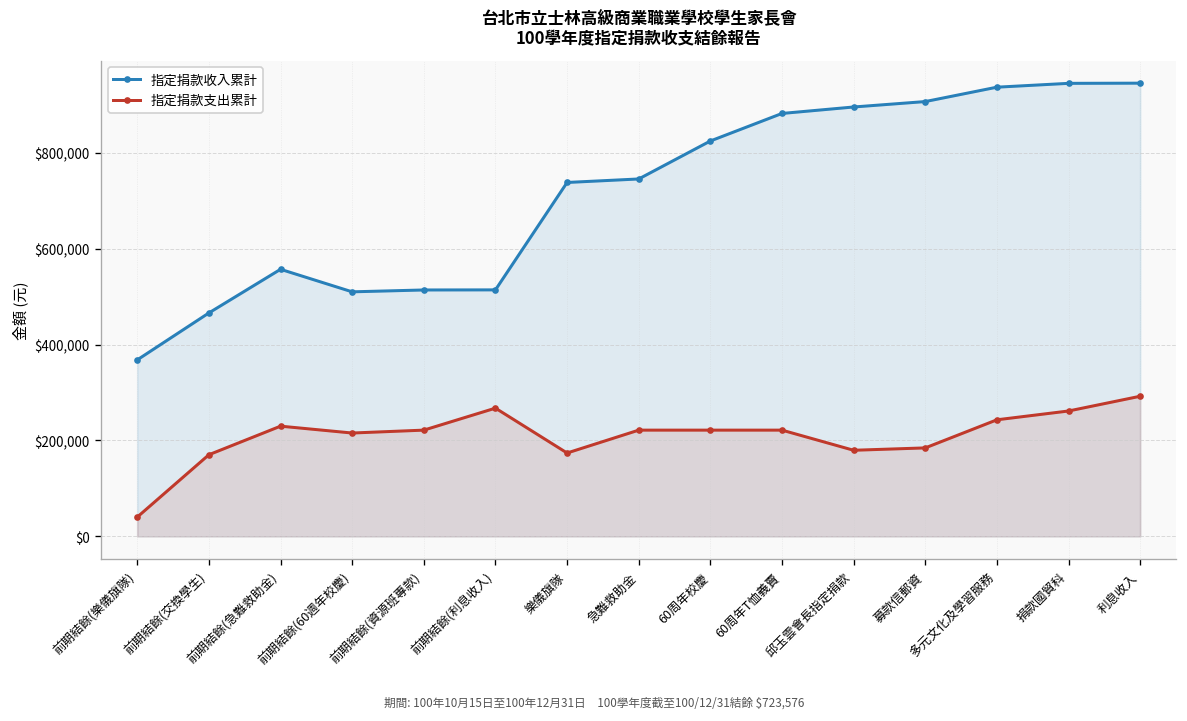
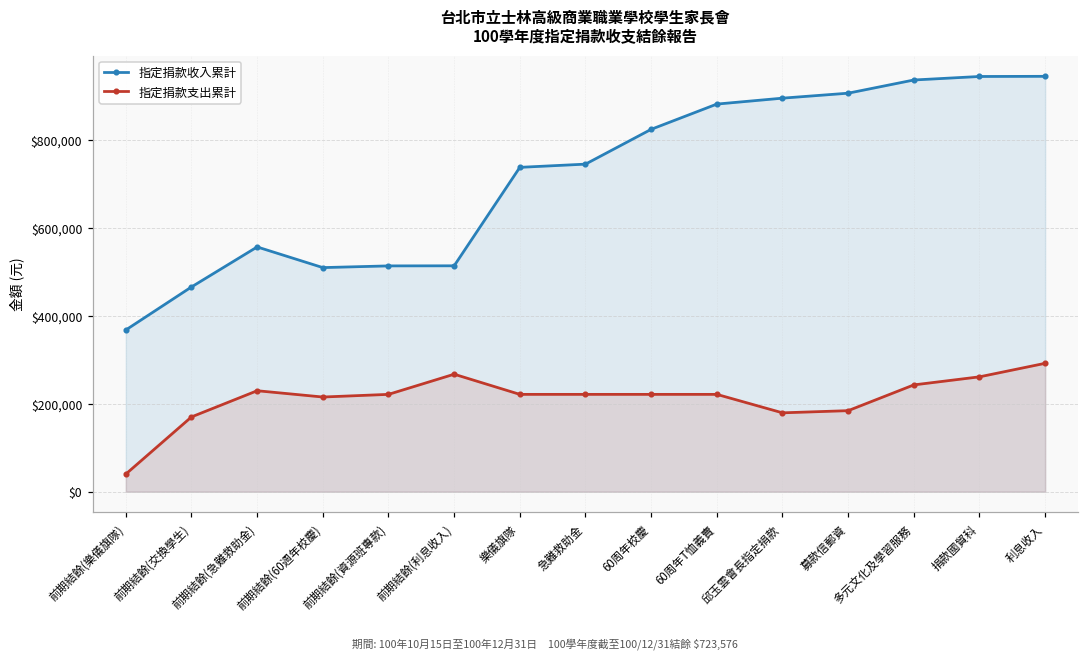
指定捐款支出累計, 樂儀旗隊: $170,000 -> $220,000
